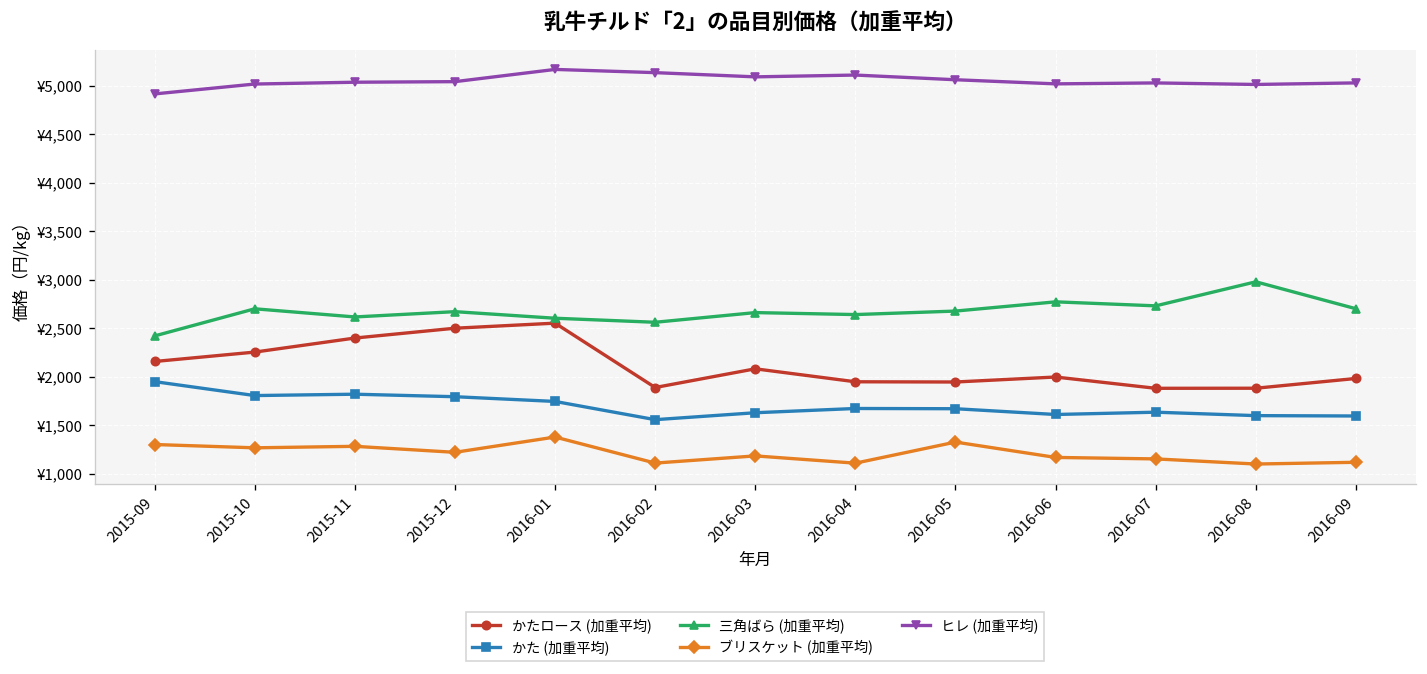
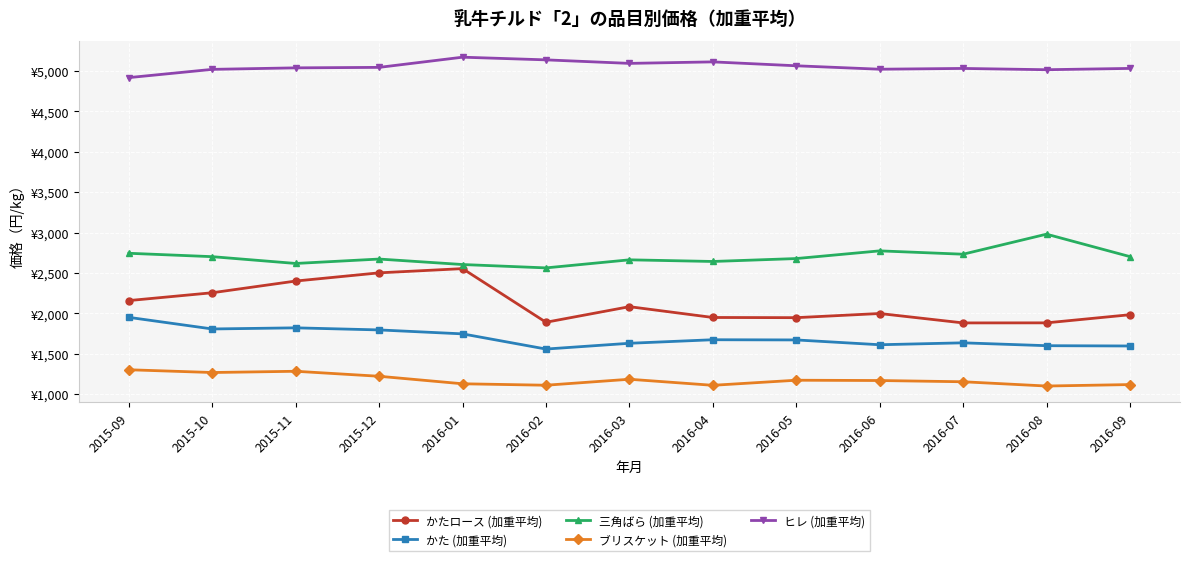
三角ばら (加重平均), 2015-09: ¥2,400 -> ¥2,700
ブリスケット (加重平均), 2016-01: ¥1,400 -> ¥1,100
ブリスケット (加重平均), 2016-05: ¥1,300 -> ¥1,200
